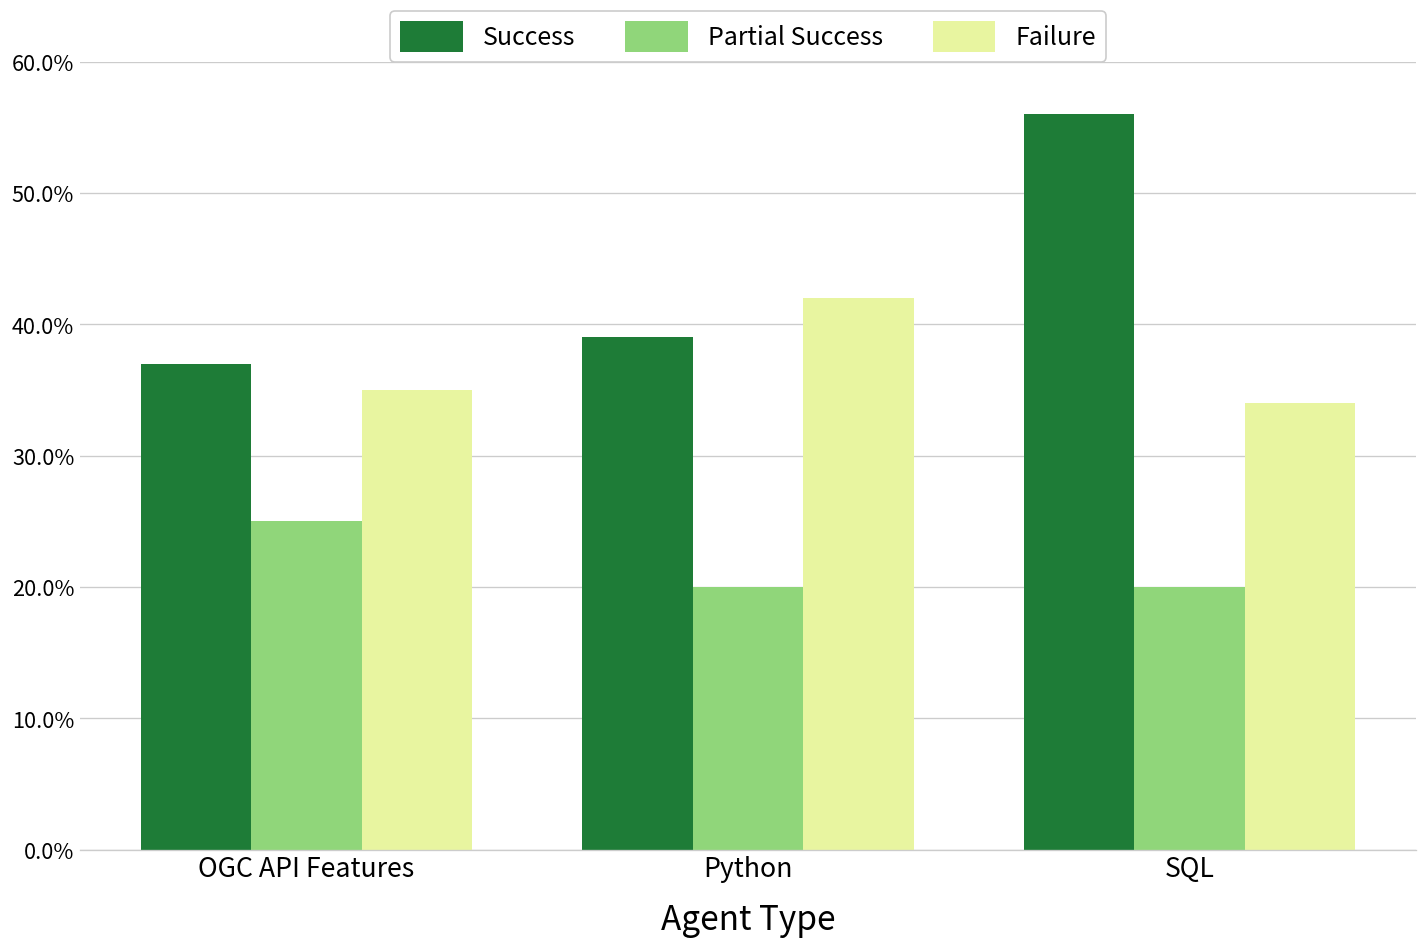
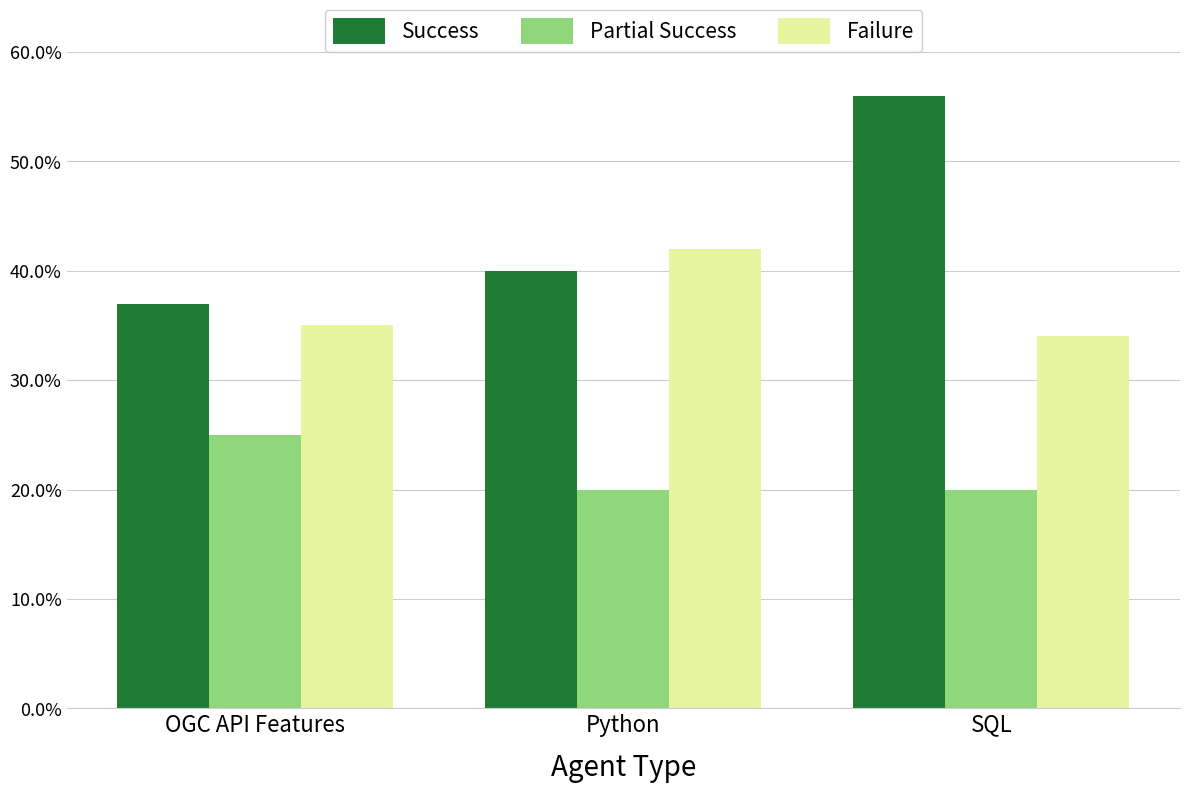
Success, Python: 39% -> 40%
